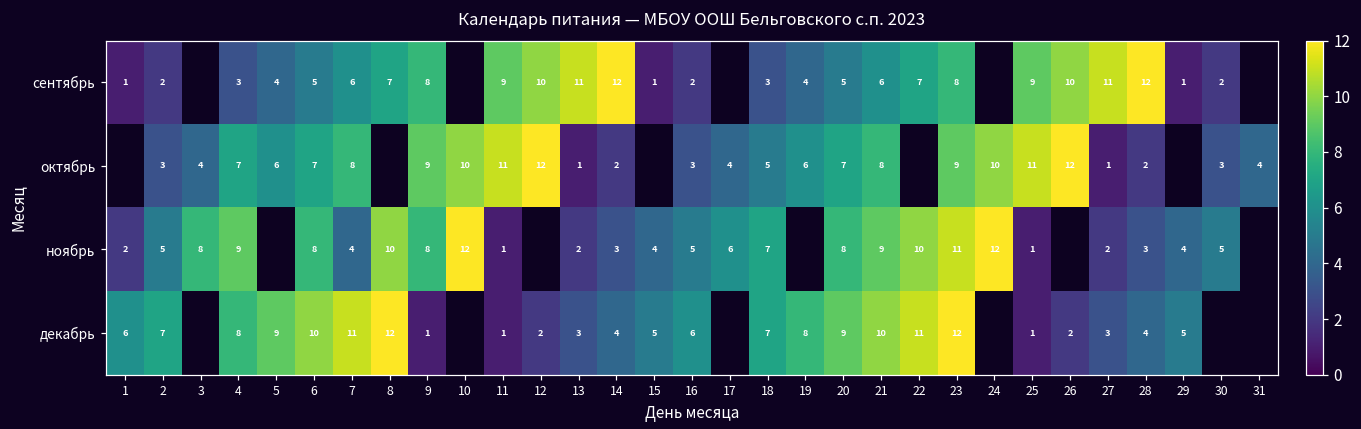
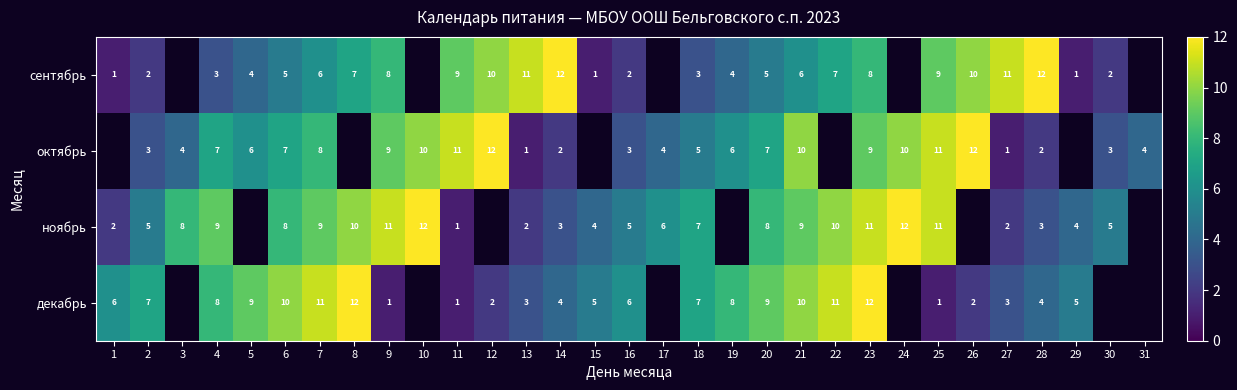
октябрь, 21: 8 -> 10
ноябрь, 7: 4 -> 9
ноябрь, 9: 8 -> 11
ноябрь, 25: 1 -> 11
